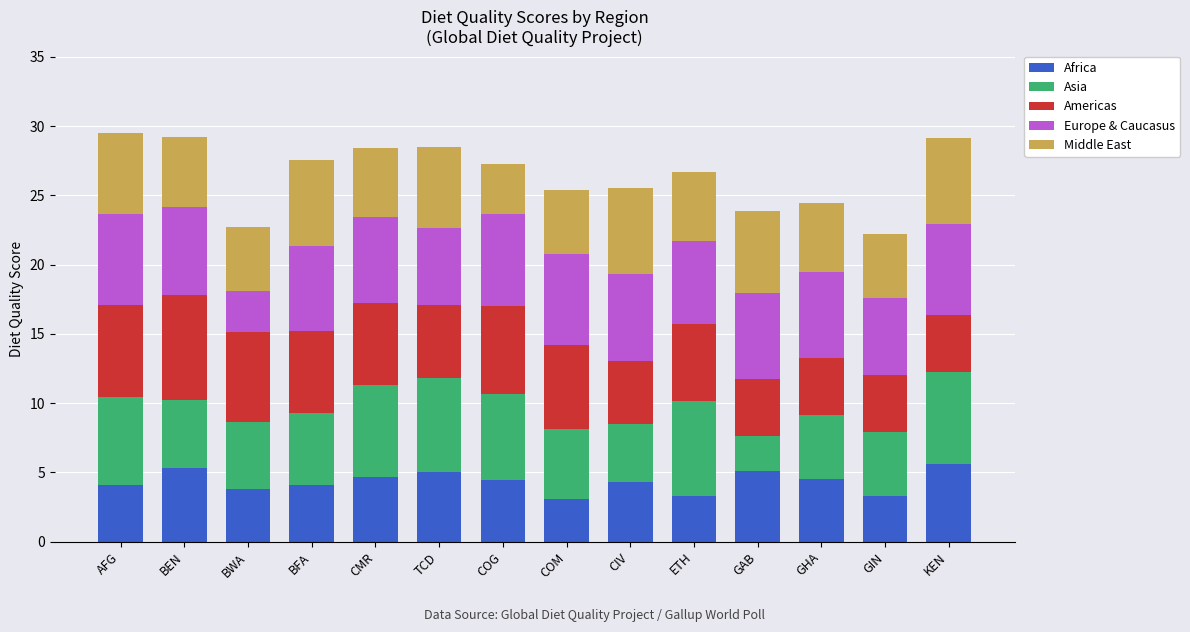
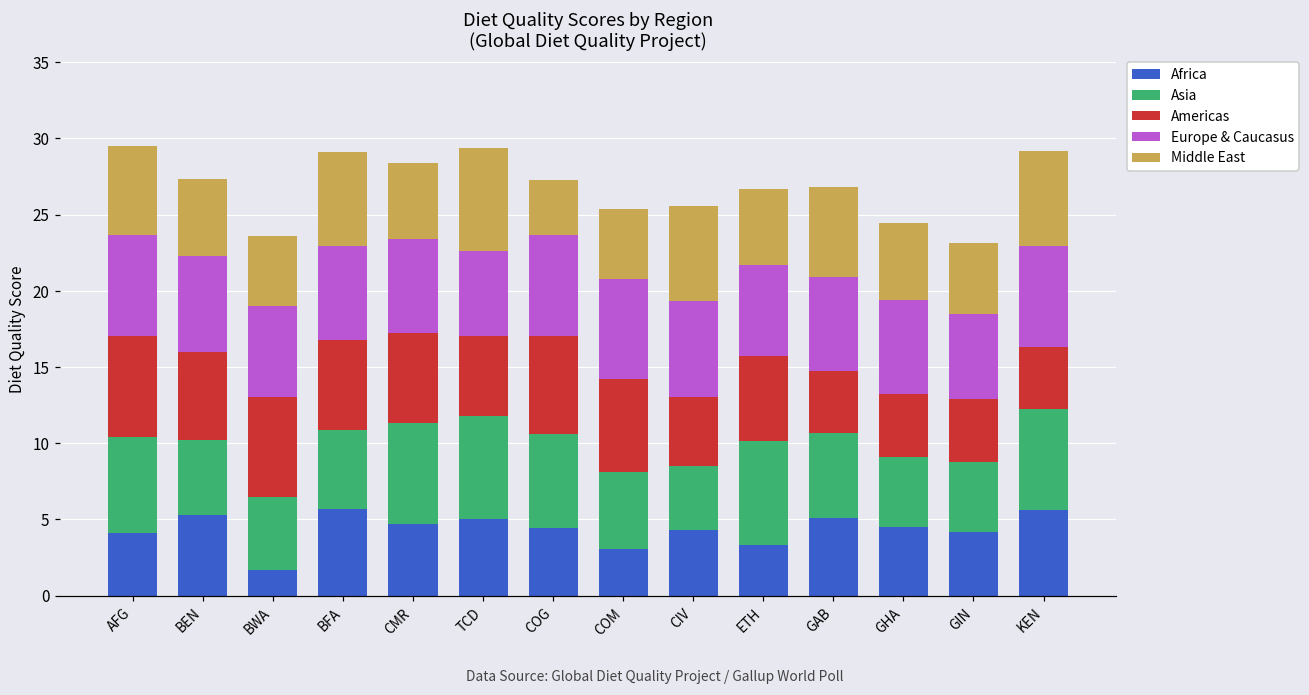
Americas, BEN: 7.6 -> 5.8
Africa, BWA: 3.8 -> 1.7
Europe & Caucasus, BWA: 2.9 -> 6.0
Africa, BFA: 4.1 -> 5.7
Middle East, TCD: 5.9 -> 6.8
Asia, GAB: 2.6 -> 5.6
Africa, GIN: 3.3 -> 4.2
